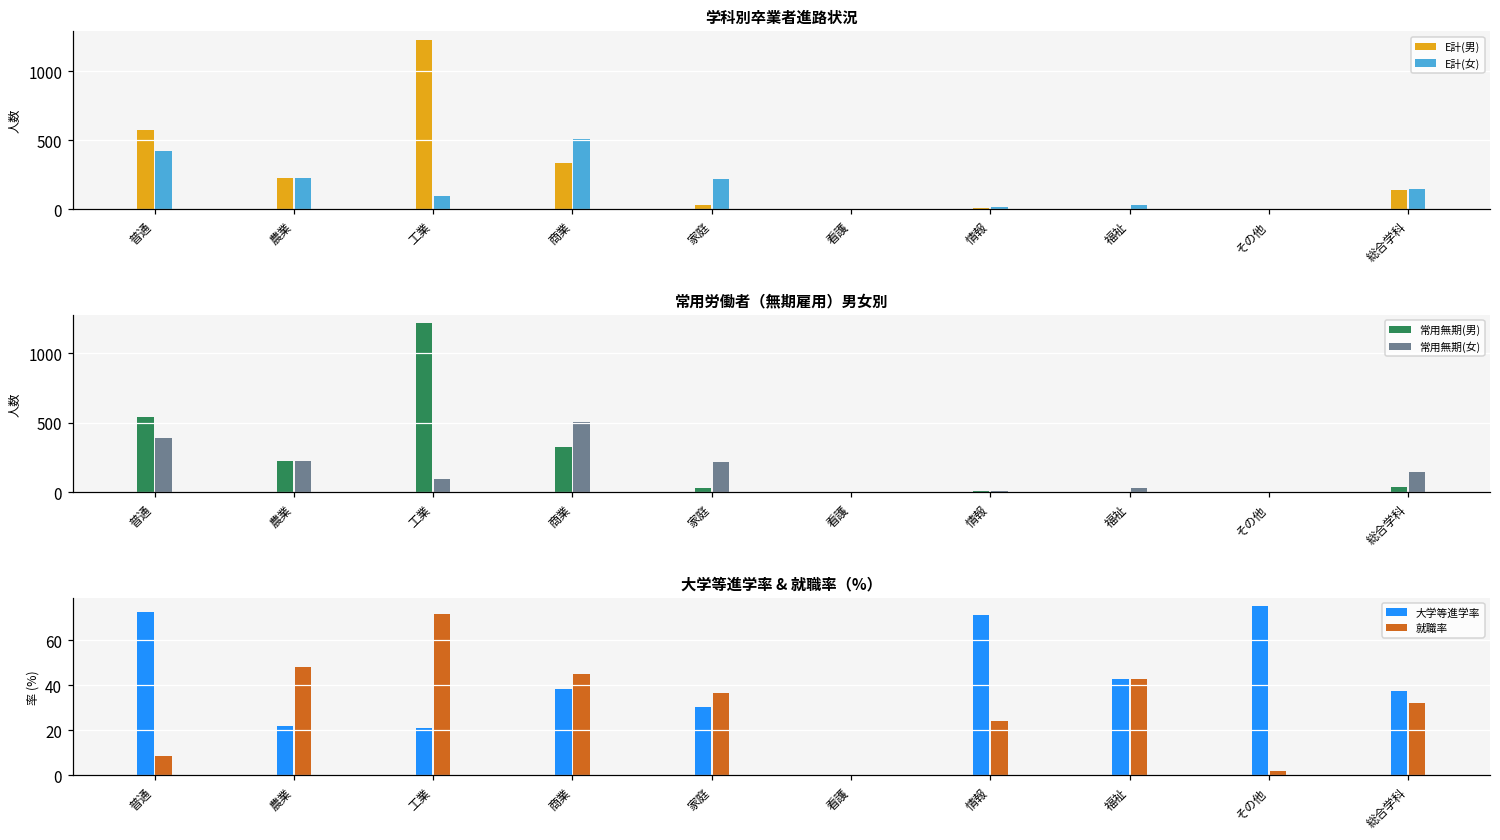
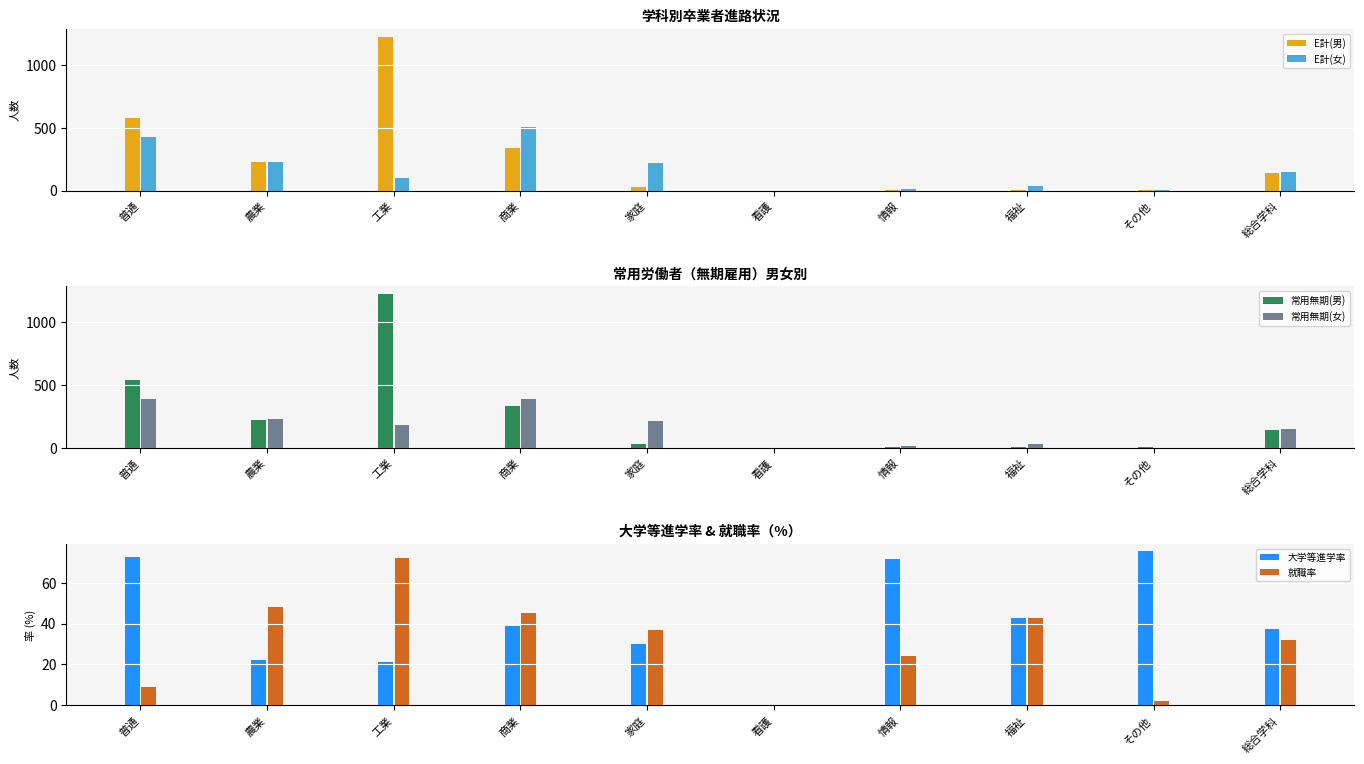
常用労働者（無期雇用）男女別, 常用無期(女), 工業: 100 -> 190
常用労働者（無期雇用）男女別, 常用無期(女), 商業: 510 -> 390
常用労働者（無期雇用）男女別, 常用無期(男), 総合学科: 40 -> 140
